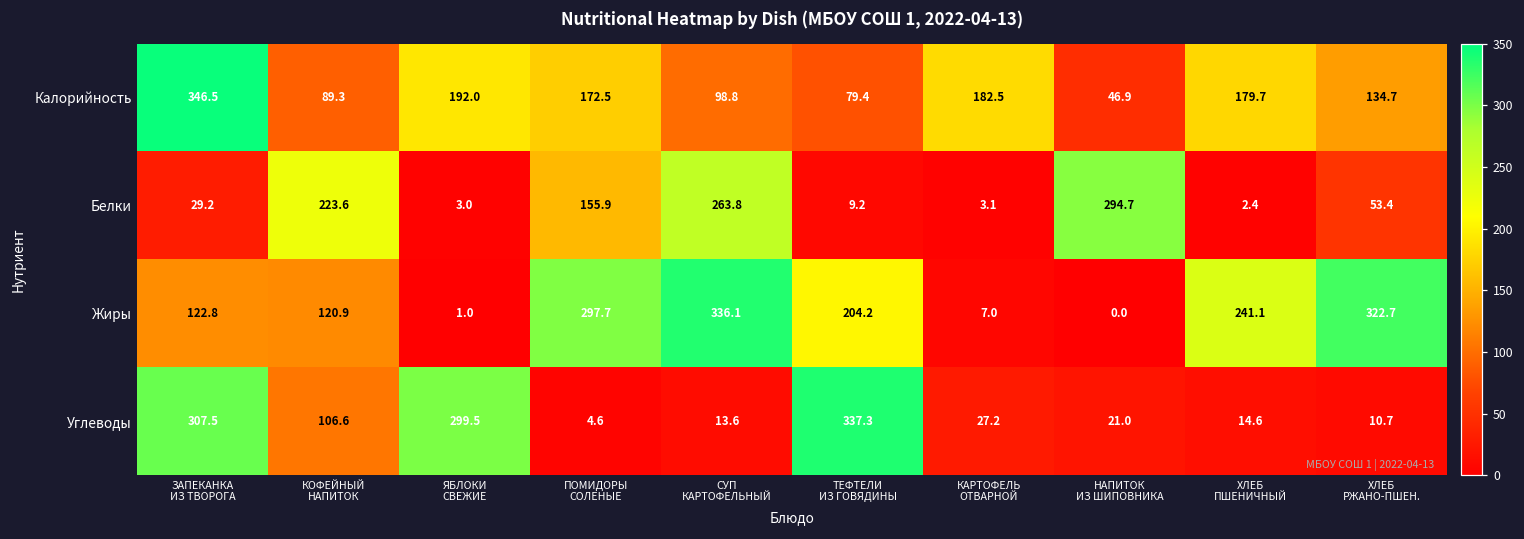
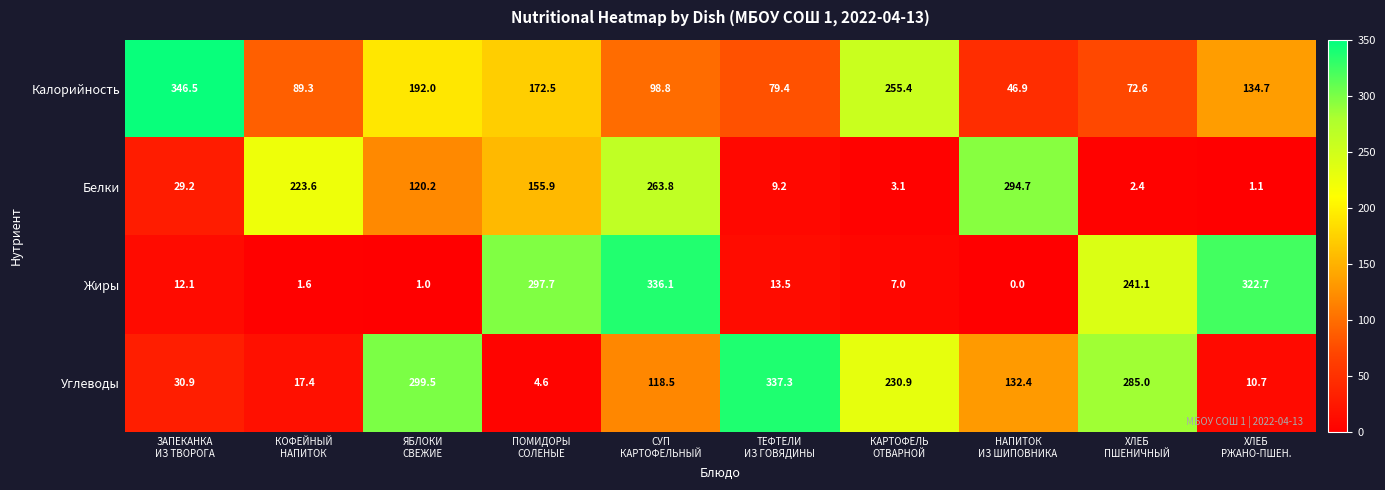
Калорийность, КАРТОФЕЛЬ ОТВАРНОЙ: 182.5 -> 255.4
Калорийность, ХЛЕБ ПШЕНИЧНЫЙ: 179.7 -> 72.6
Белки, ЯБЛОКИ СВЕЖИЕ: 3.0 -> 120.2
Белки, ХЛЕБ РЖАНО-ПШЕН.: 53.4 -> 1.1
Жиры, ЗАПЕКАНКА ИЗ ТВОРОГА: 122.8 -> 12.1
Жиры, КОФЕЙНЫЙ НАПИТОК: 120.9 -> 1.6
Жиры, ТЕФТЕЛИ ИЗ ГОВЯДИНЫ: 204.2 -> 13.5
Углеводы, ЗАПЕКАНКА ИЗ ТВОРОГА: 307.5 -> 30.9
Углеводы, КОФЕЙНЫЙ НАПИТОК: 106.6 -> 17.4
Углеводы, СУП КАРТОФЕЛЬНЫЙ: 13.6 -> 118.5
Углеводы, КАРТОФЕЛЬ ОТВАРНОЙ: 27.2 -> 230.9
Углеводы, НАПИТОК ИЗ ШИПОВНИКА: 21.0 -> 132.4
Углеводы, ХЛЕБ ПШЕНИЧНЫЙ: 14.6 -> 285.0
